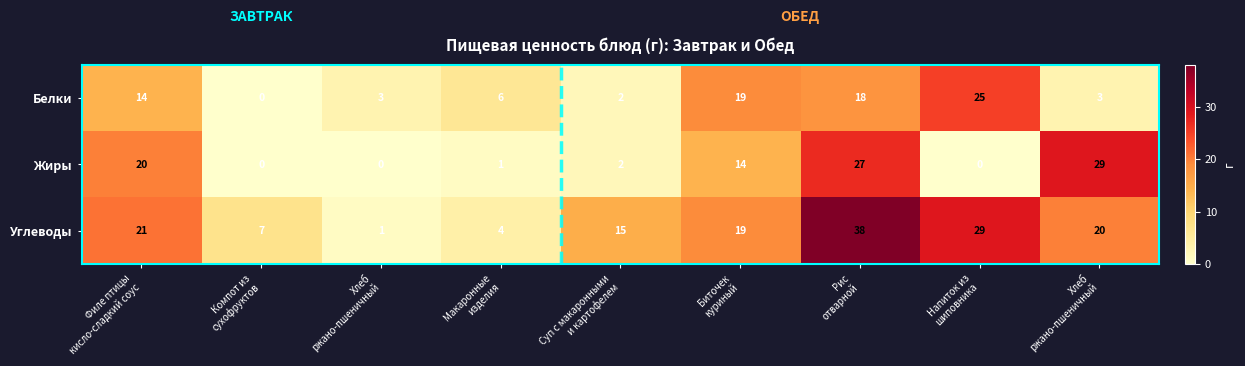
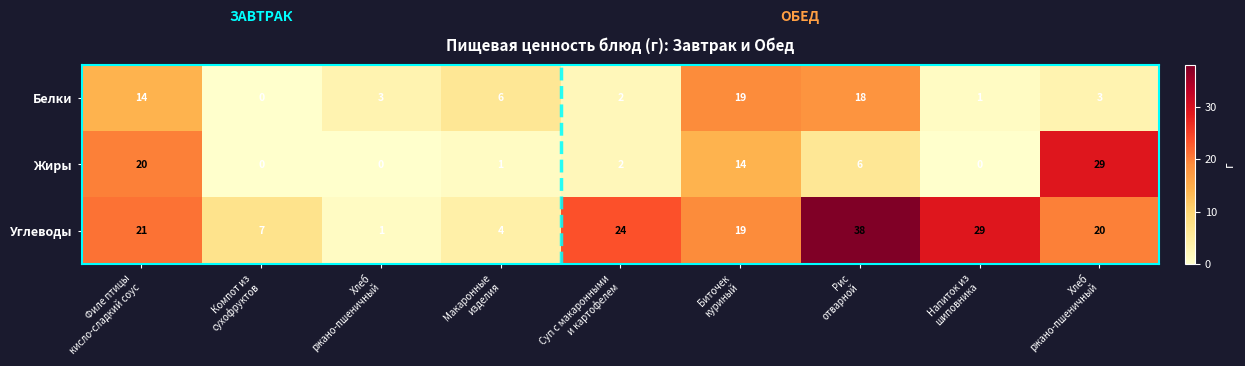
Белки, Напиток из шиповника: 25 -> 1
Жиры, Рис отварной: 27 -> 6
Углеводы, Суп с макаронными и картофелем: 15 -> 24
